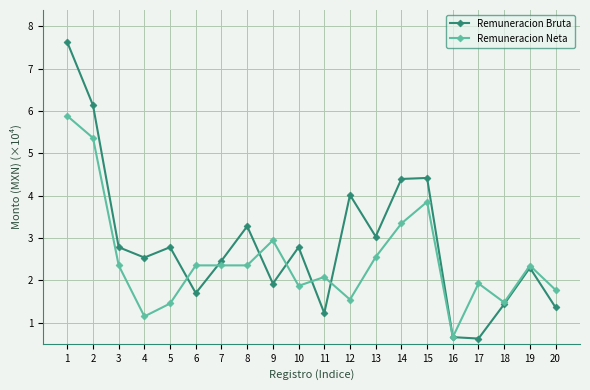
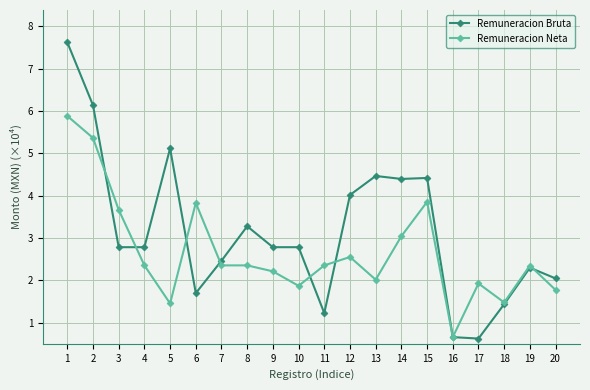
Remuneracion Neta, 3: 2.4 -> 3.7
Remuneracion Bruta, 4: 2.5 -> 2.8
Remuneracion Neta, 4: 1.1 -> 2.4
Remuneracion Bruta, 5: 2.8 -> 5.1
Remuneracion Neta, 6: 2.4 -> 3.8
Remuneracion Bruta, 9: 1.9 -> 2.8
Remuneracion Neta, 9: 2.9 -> 2.2
Remuneracion Neta, 11: 2.1 -> 2.4
Remuneracion Neta, 12: 1.5 -> 2.6
Remuneracion Bruta, 13: 3.0 -> 4.5
Remuneracion Neta, 13: 2.6 -> 2.0
Remuneracion Neta, 14: 3.3 -> 3.0
Remuneracion Bruta, 20: 1.4 -> 2.0
